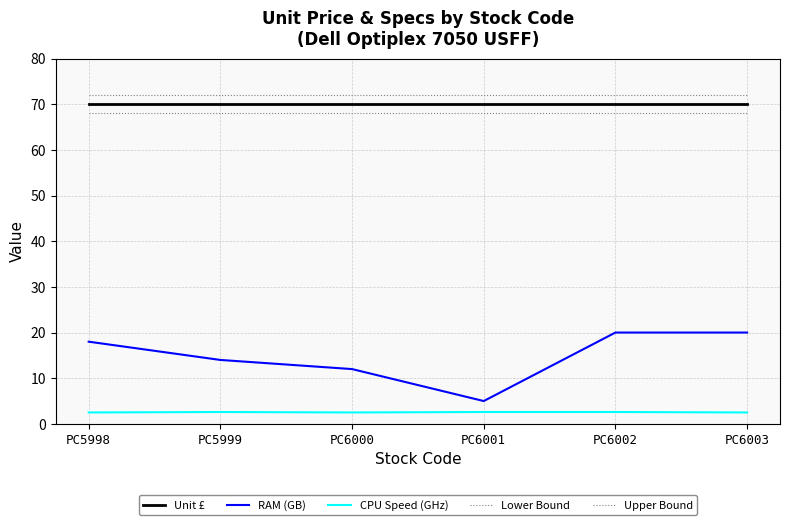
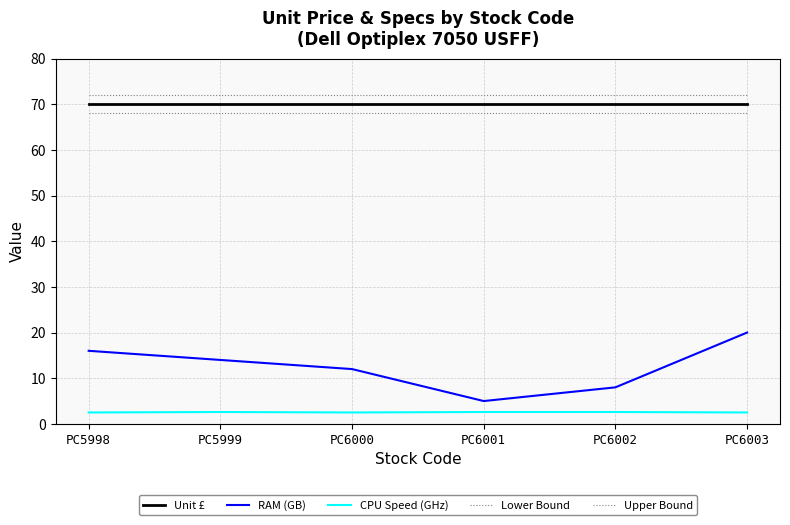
RAM (GB), PC5998: 18 -> 16
RAM (GB), PC6002: 20 -> 8
